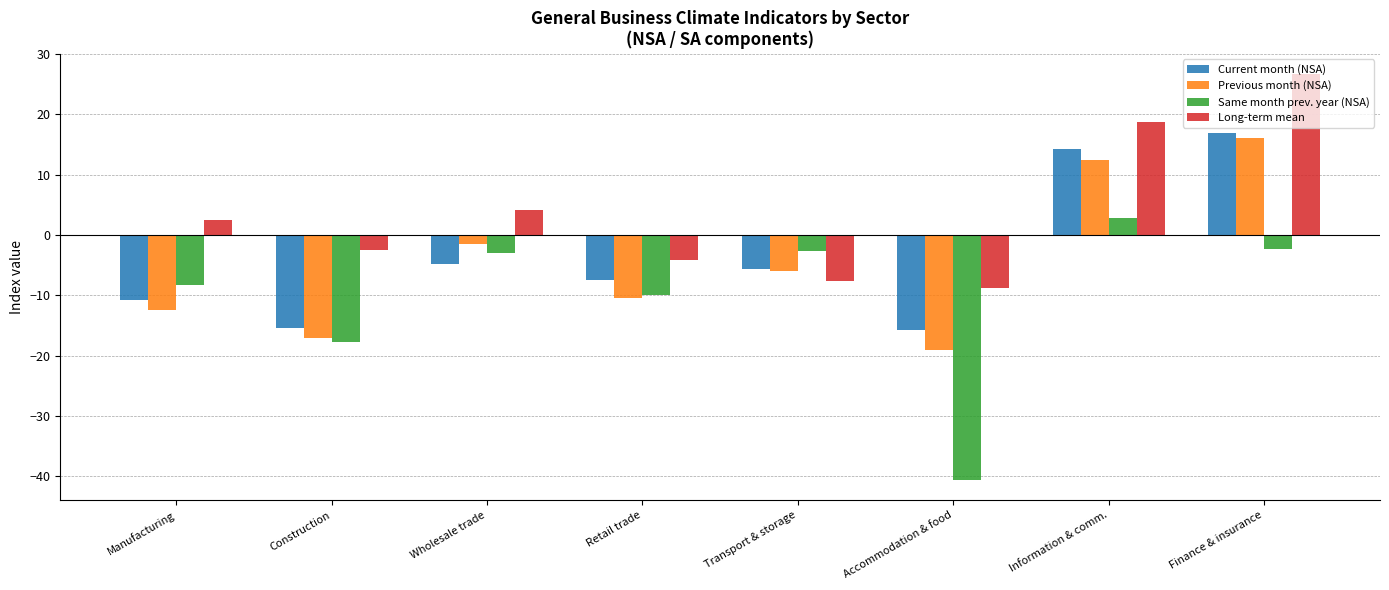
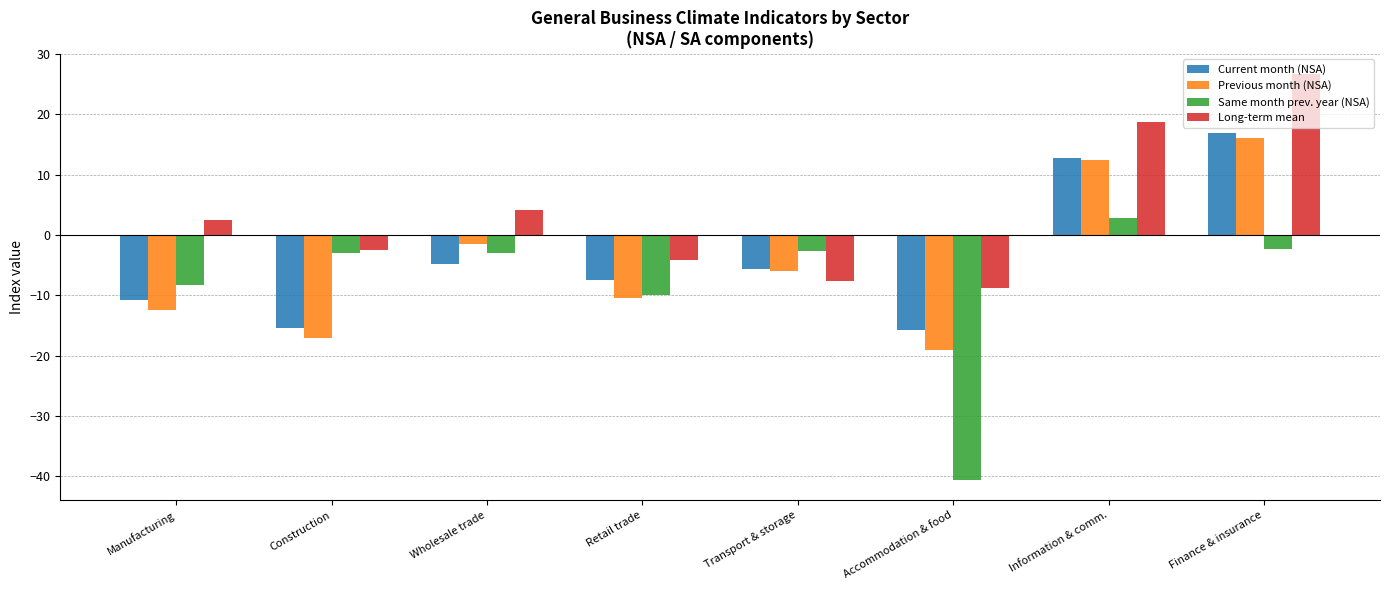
Same month prev. year (NSA), Construction: -18 -> -3
Current month (NSA), Information & comm.: 14 -> 13
